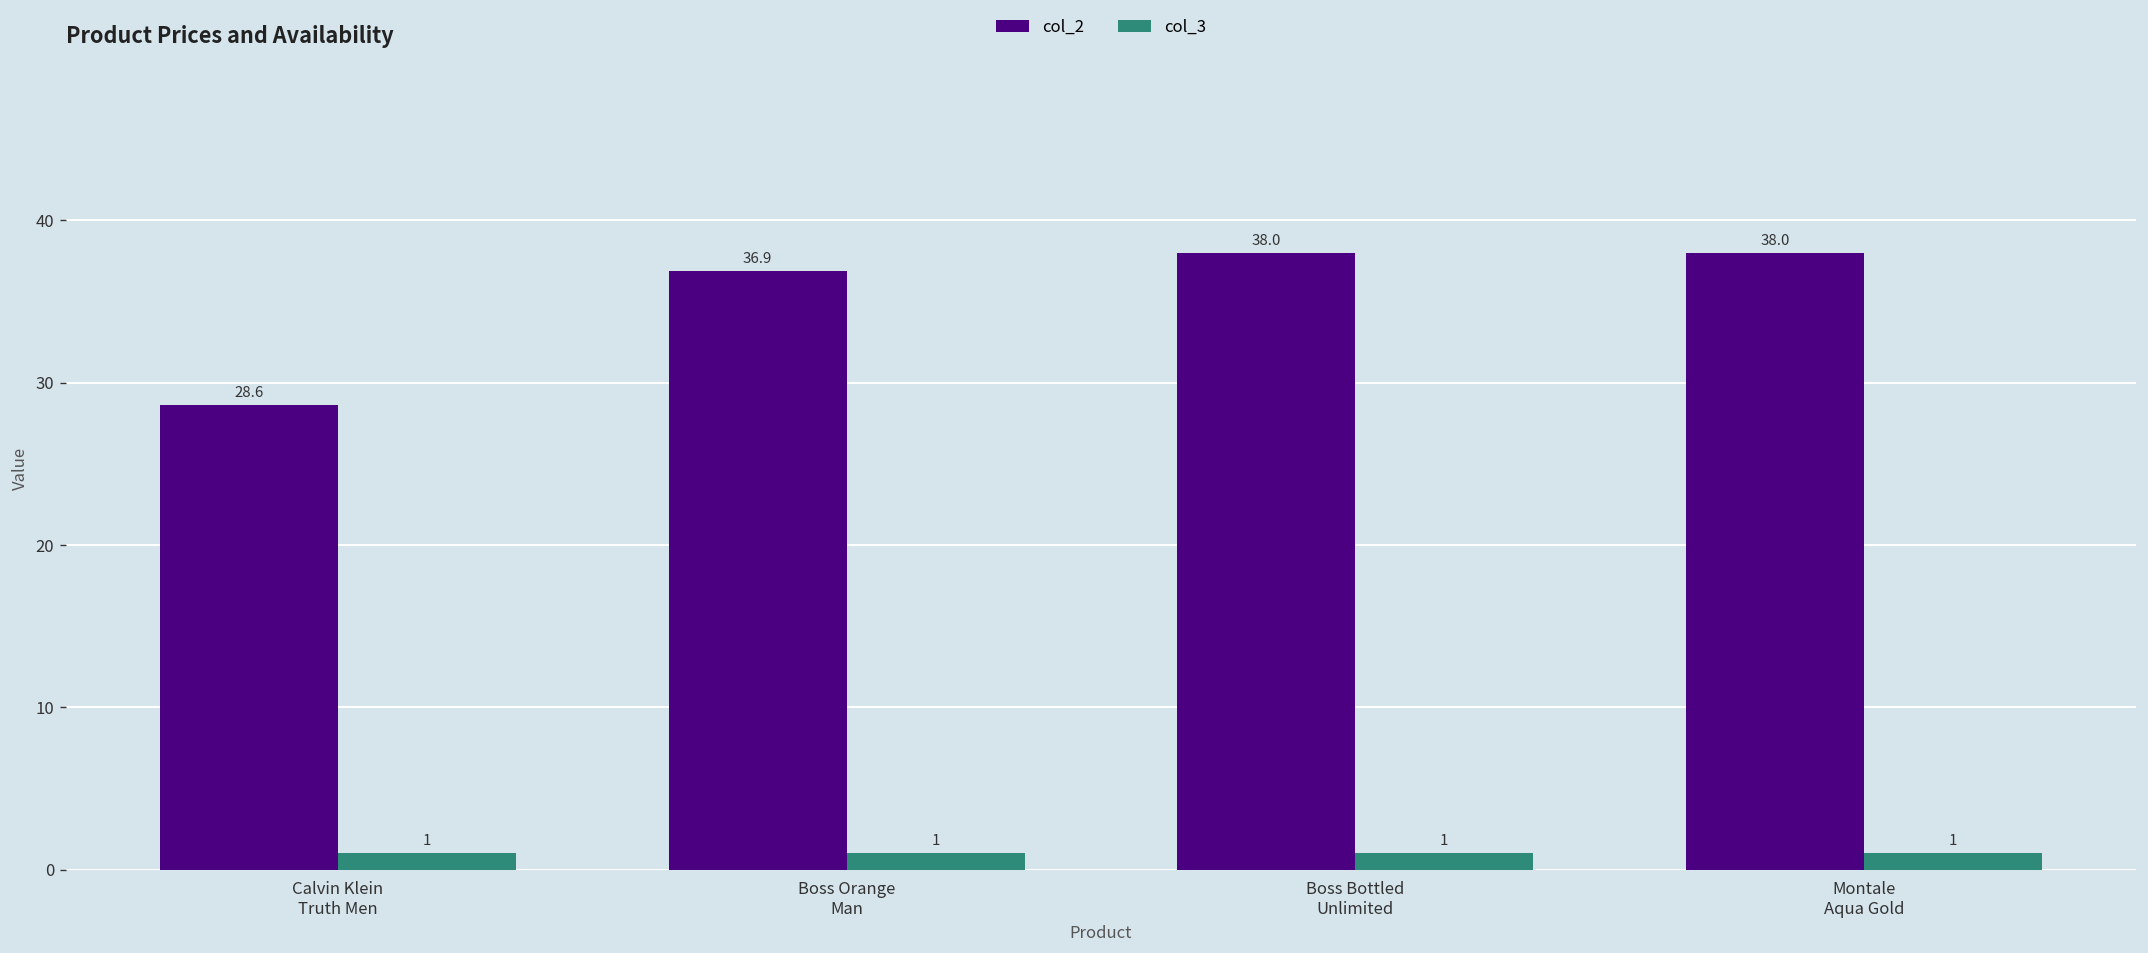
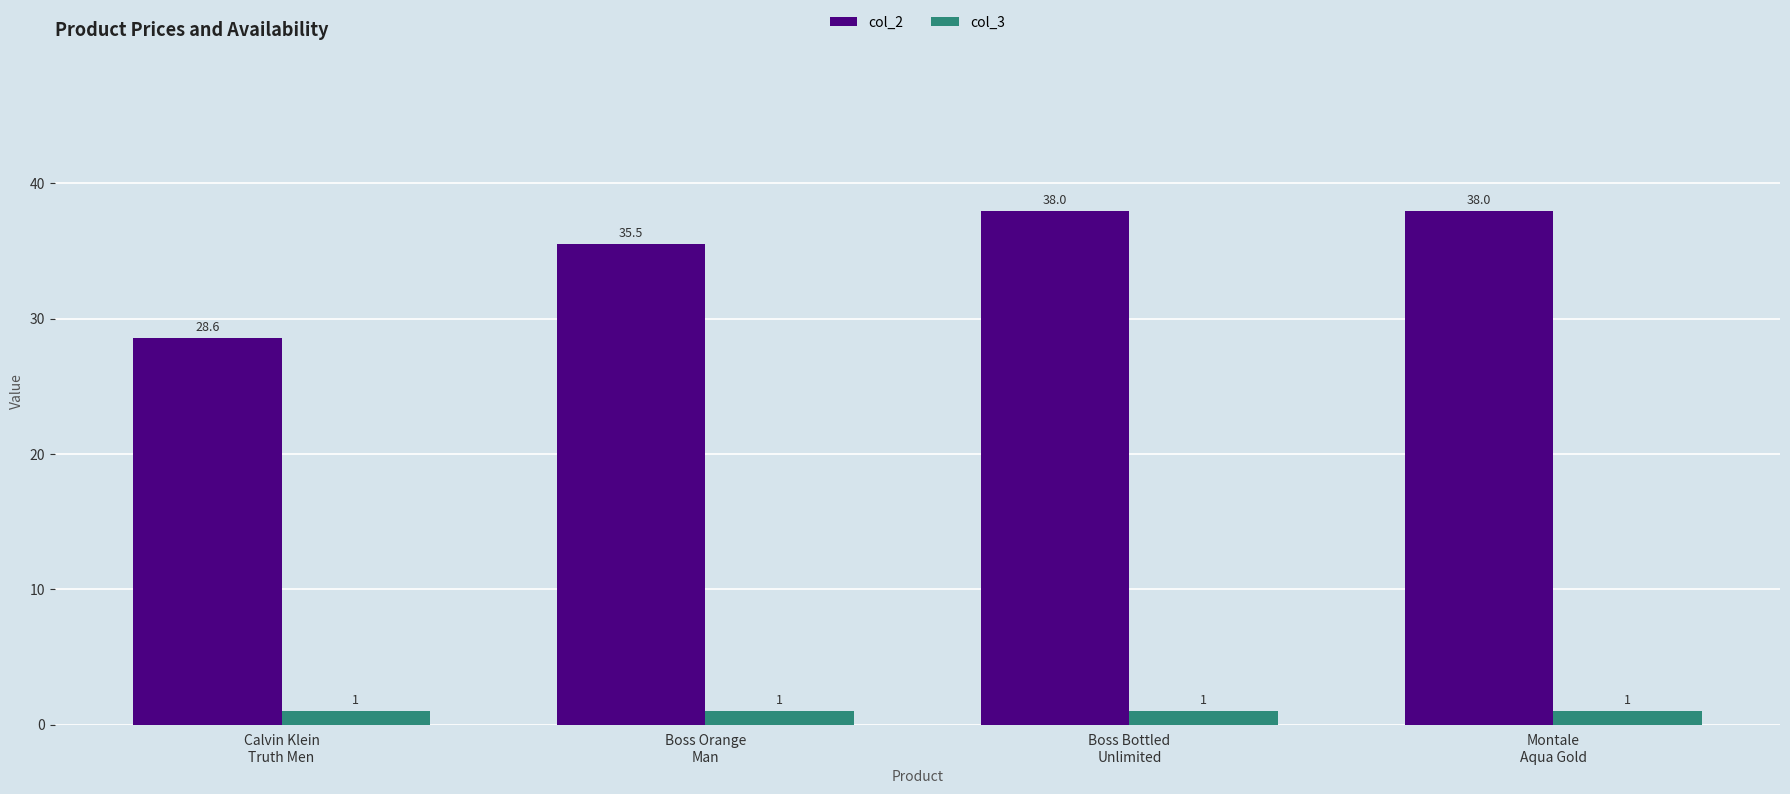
col_2, Boss Orange Man: 36.9 -> 35.5
